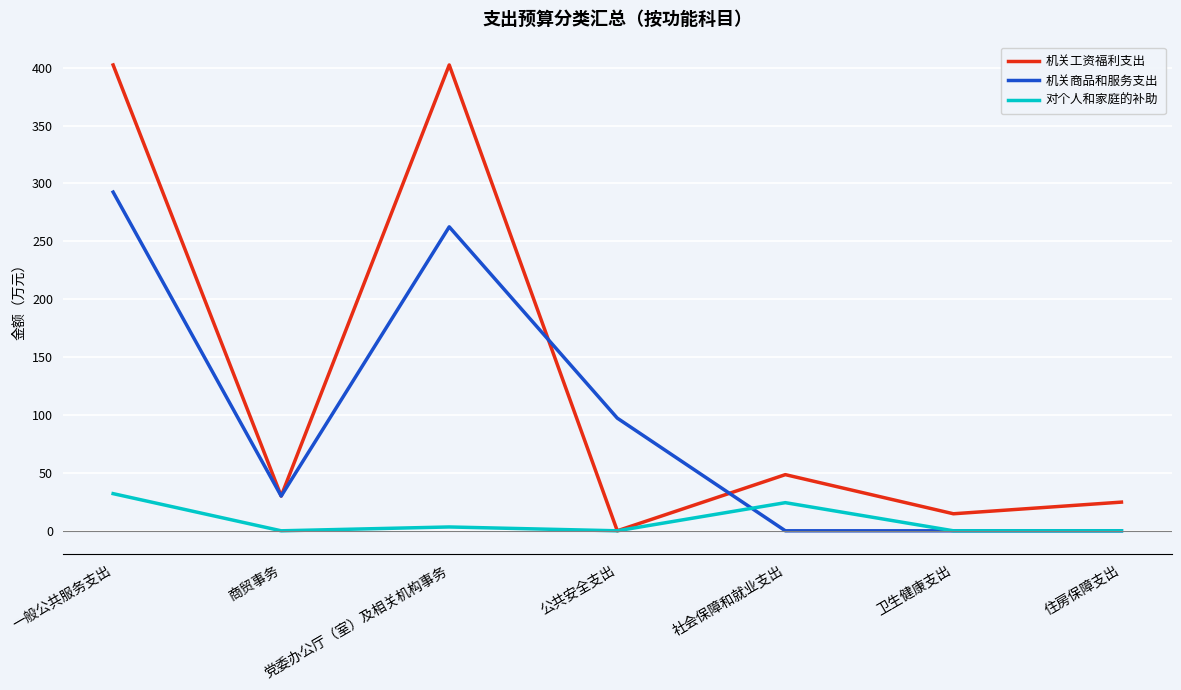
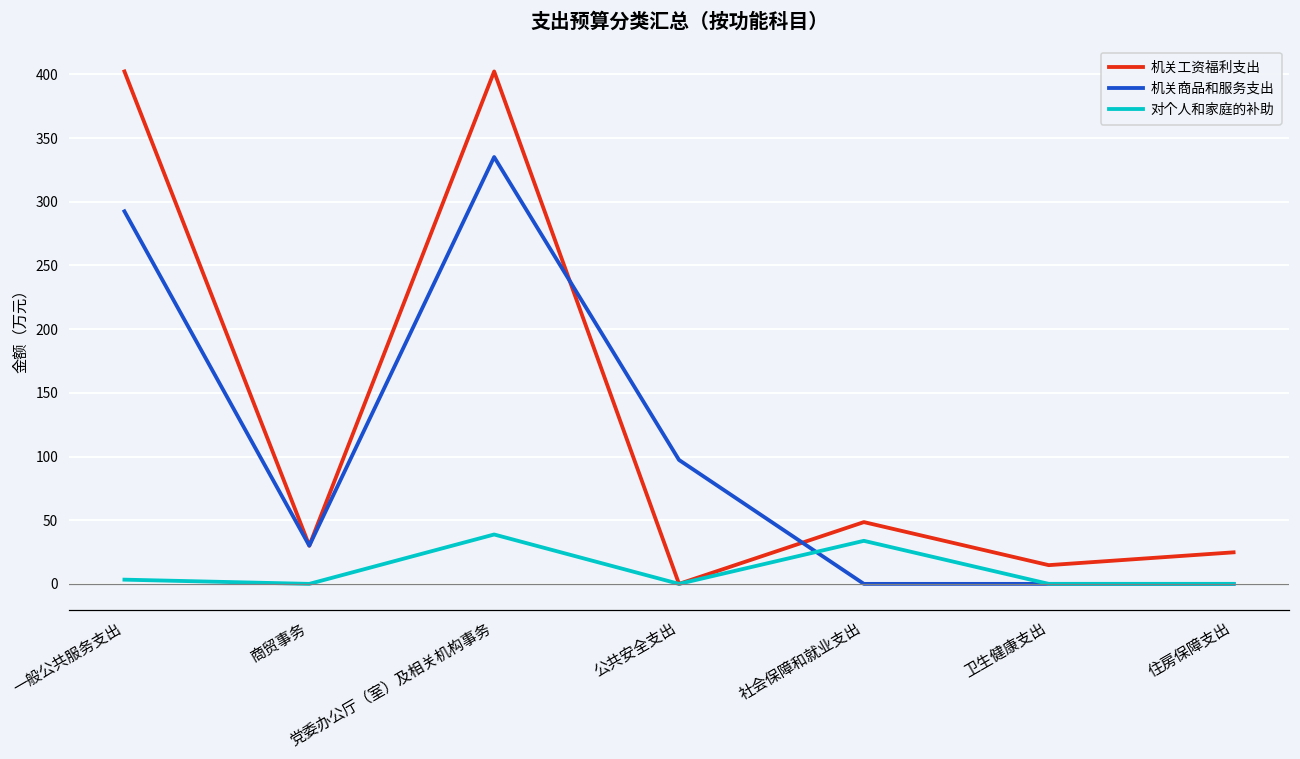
对个人和家庭的补助, 一般公共服务支出: 32 -> 3
机关商品和服务支出, 党委办公厅（室）及相关机构事务: 263 -> 335
对个人和家庭的补助, 党委办公厅（室）及相关机构事务: 3 -> 39
对个人和家庭的补助, 社会保障和就业支出: 24 -> 34
